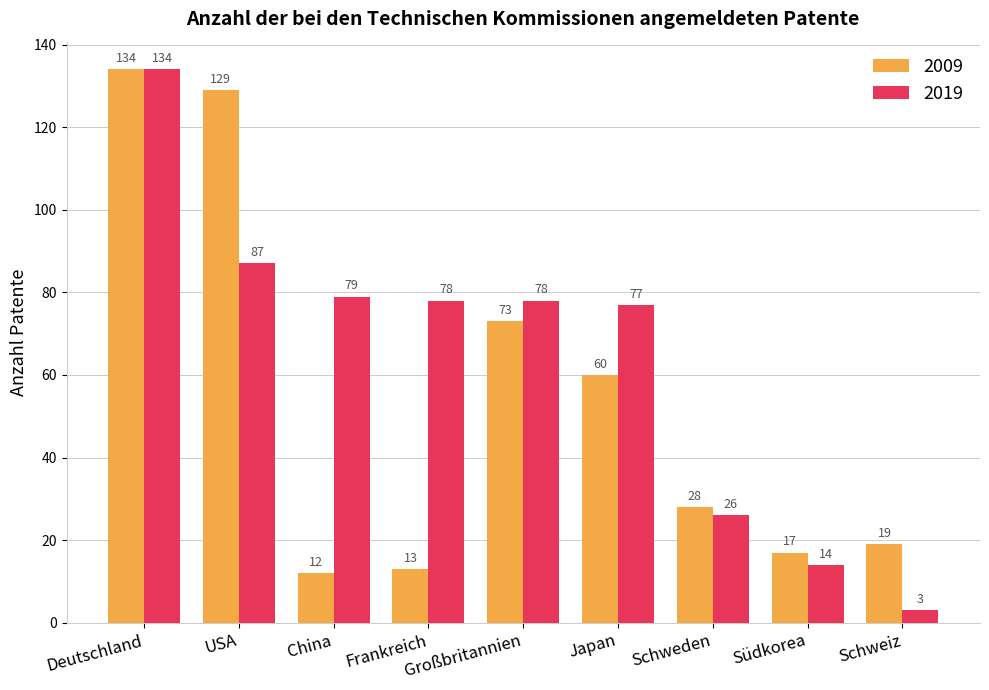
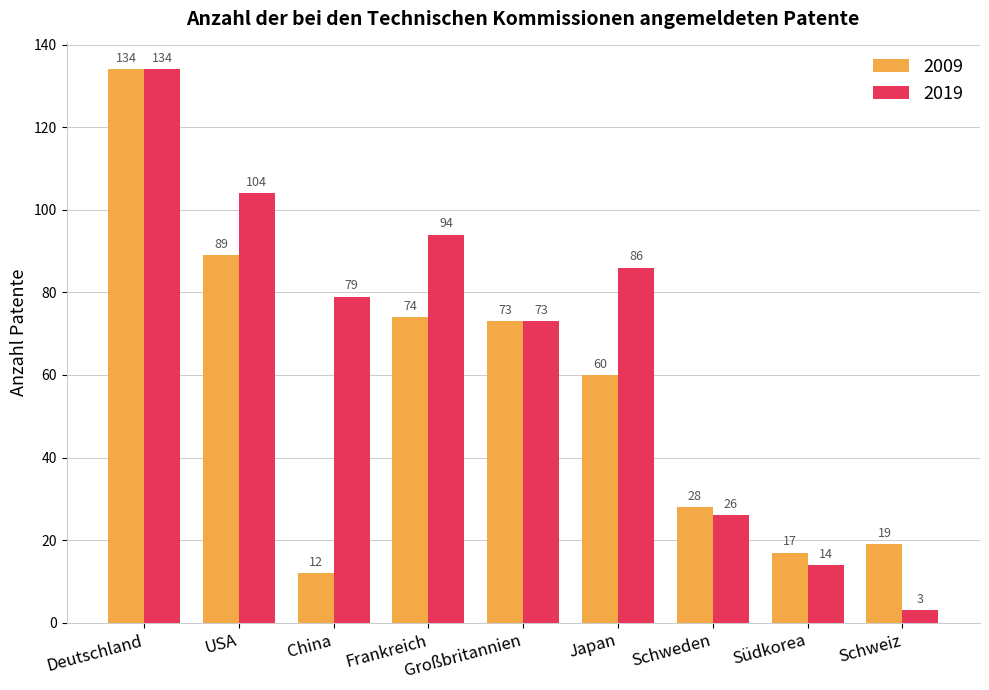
2009, USA: 129 -> 89
2019, USA: 87 -> 104
2009, Frankreich: 13 -> 74
2019, Frankreich: 78 -> 94
2019, Großbritannien: 78 -> 73
2019, Japan: 77 -> 86
